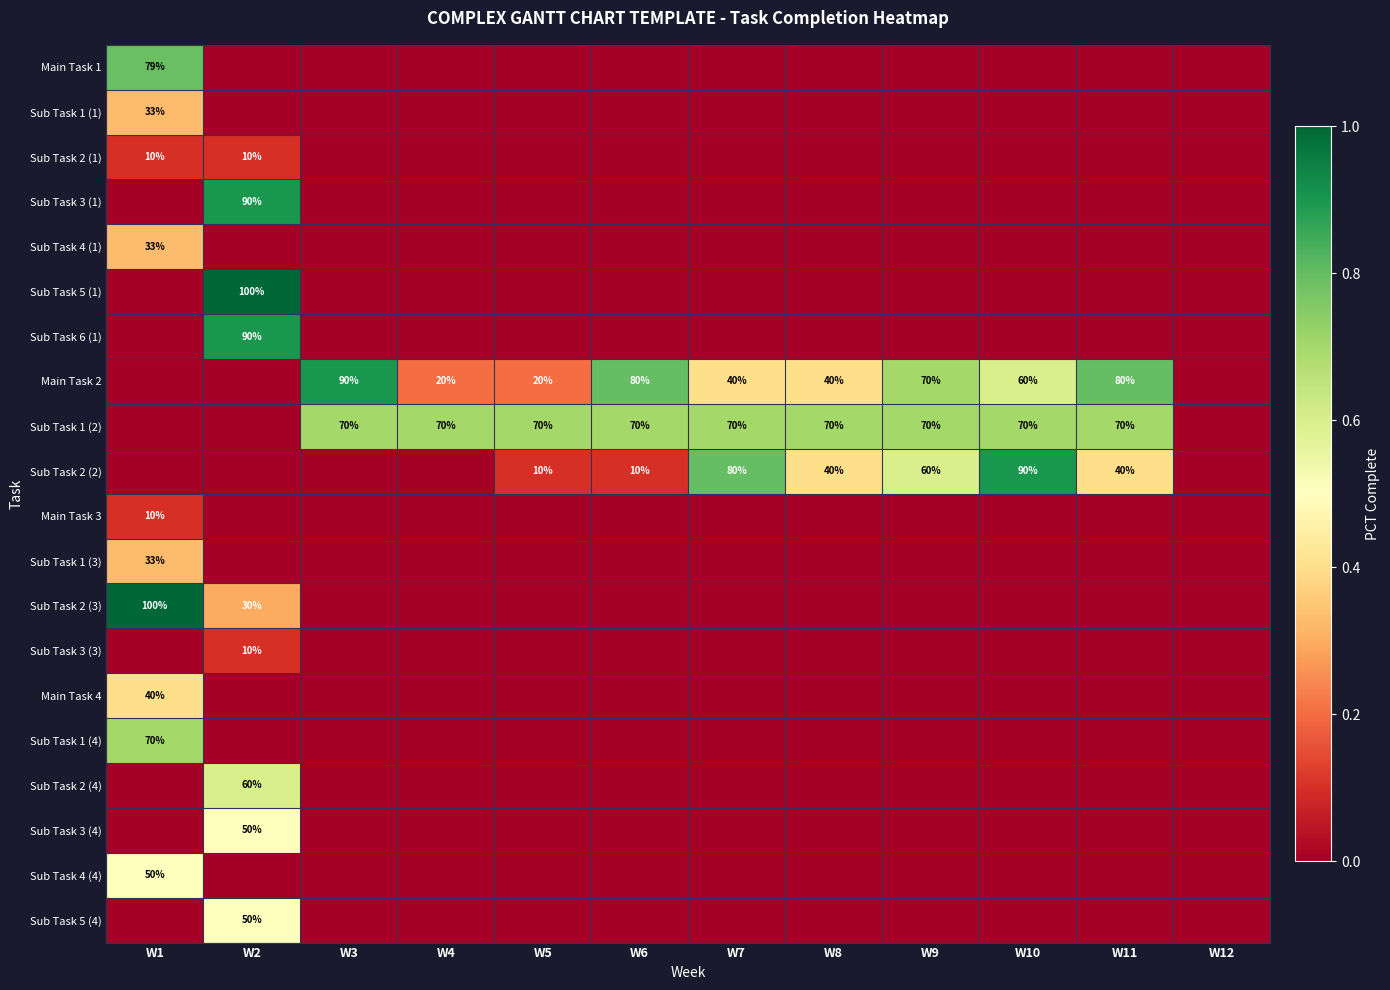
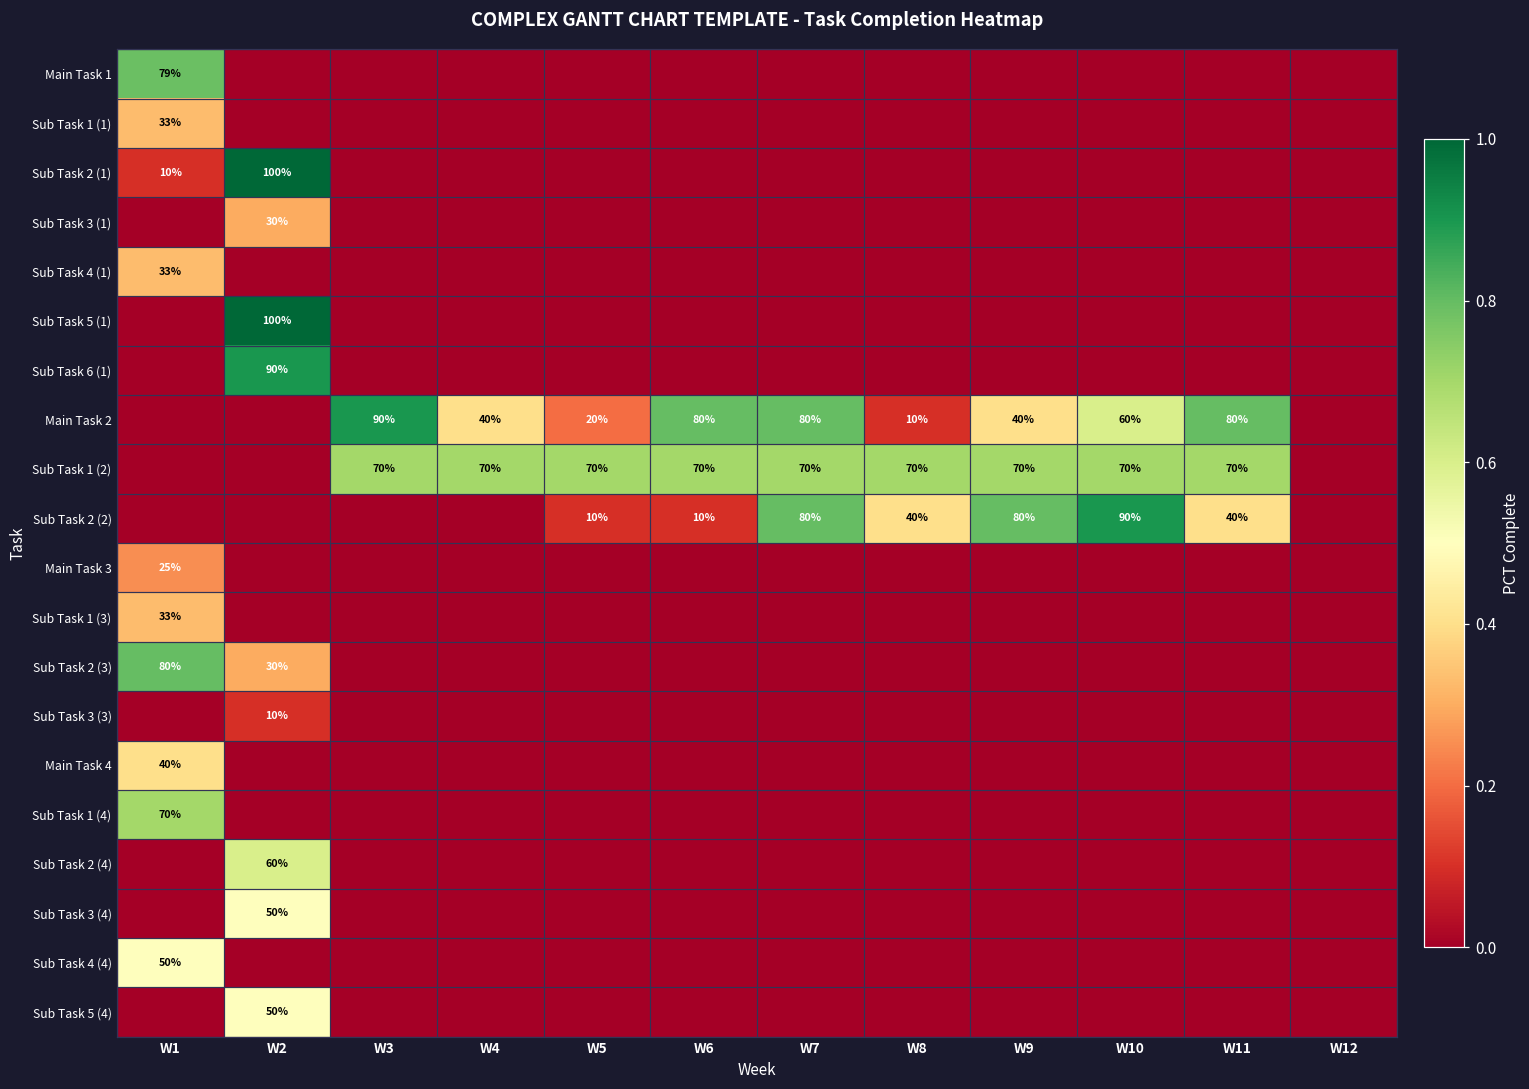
Sub Task 2 (1), W2: 10% -> 100%
Sub Task 3 (1), W2: 90% -> 30%
Main Task 2, W4: 20% -> 40%
Main Task 2, W7: 40% -> 80%
Main Task 2, W8: 40% -> 10%
Main Task 2, W9: 70% -> 40%
Sub Task 2 (2), W9: 60% -> 80%
Main Task 3, W1: 10% -> 25%
Sub Task 2 (3), W1: 100% -> 80%
